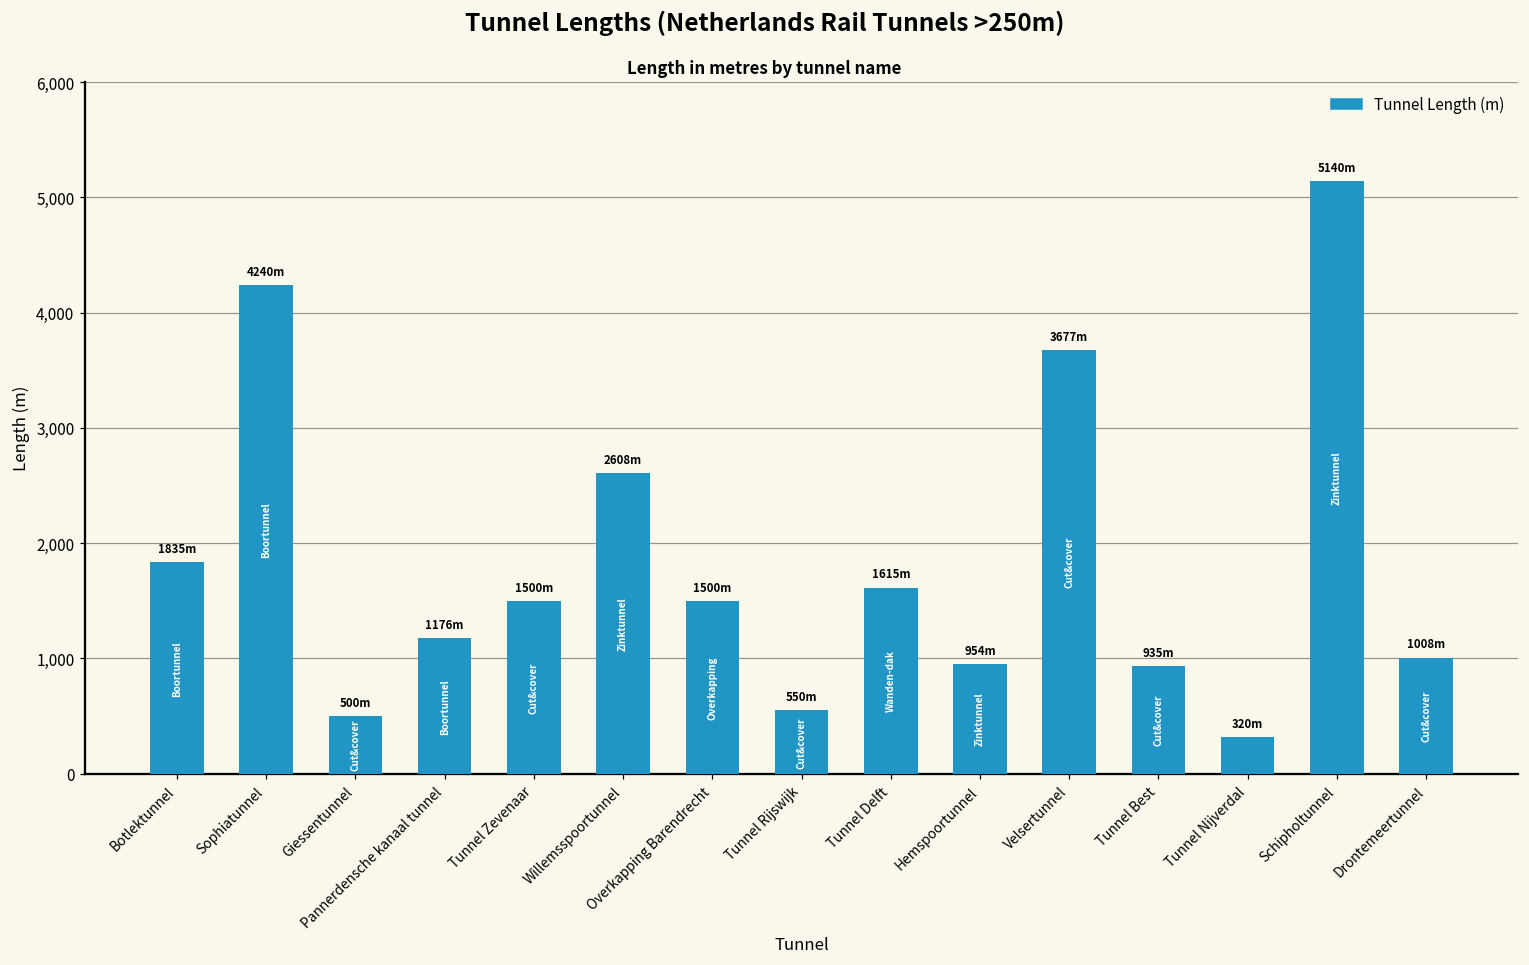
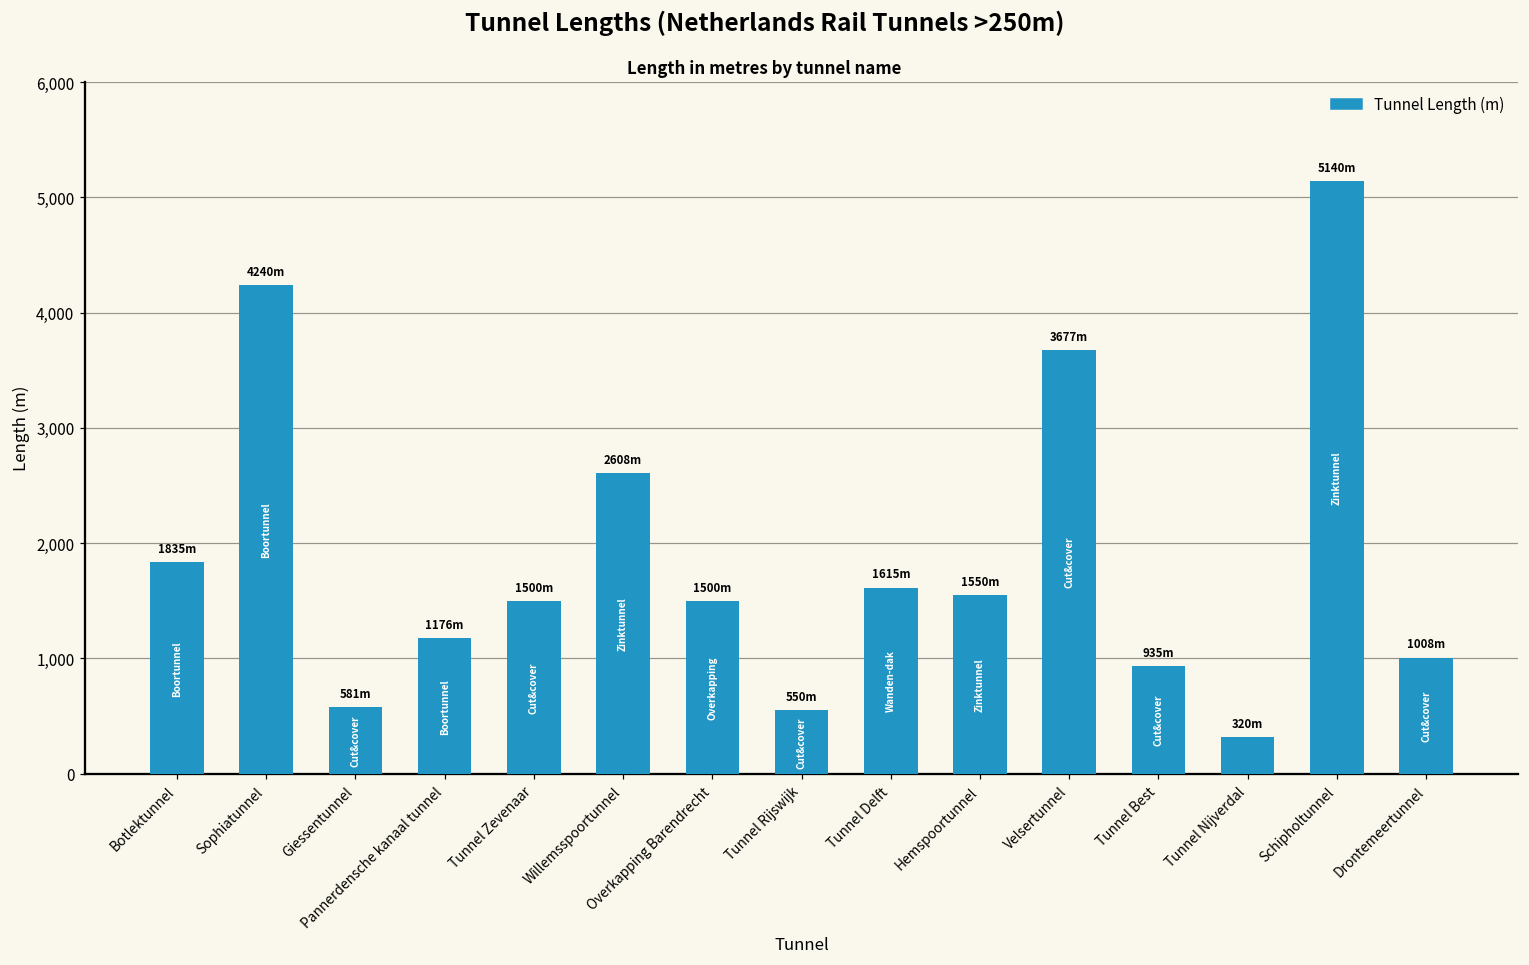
Giessentunnel: 500m -> 581m
Hemspoortunnel: 954m -> 1550m
